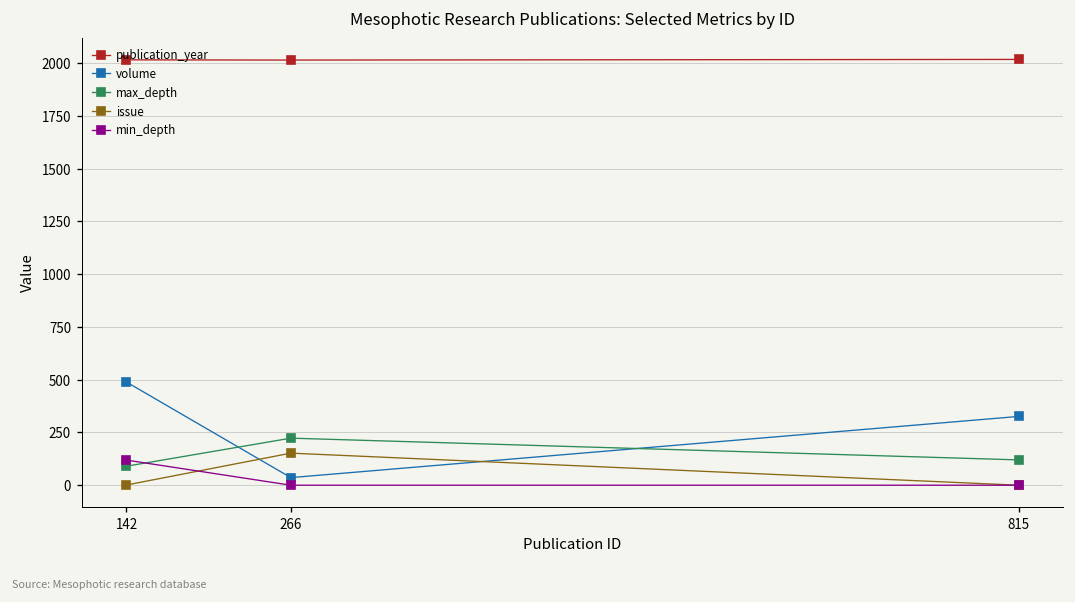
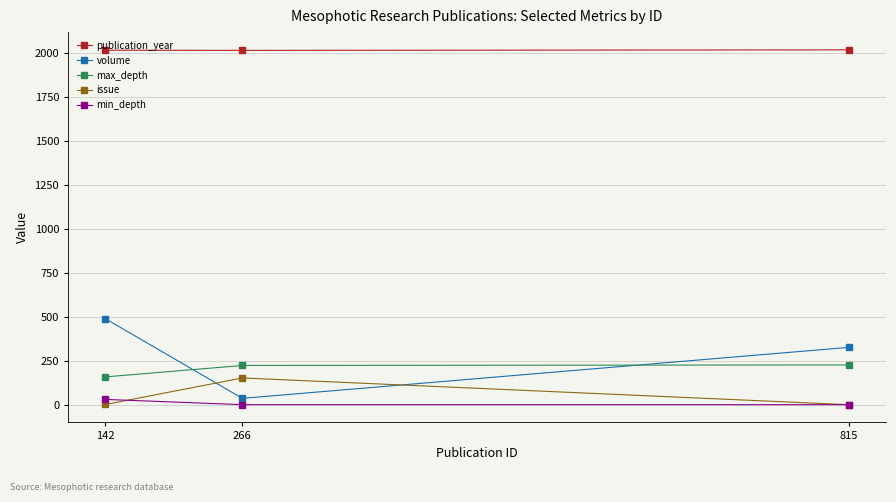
max_depth, 142: 90 -> 160
min_depth, 142: 120 -> 30
max_depth, 815: 120 -> 230
